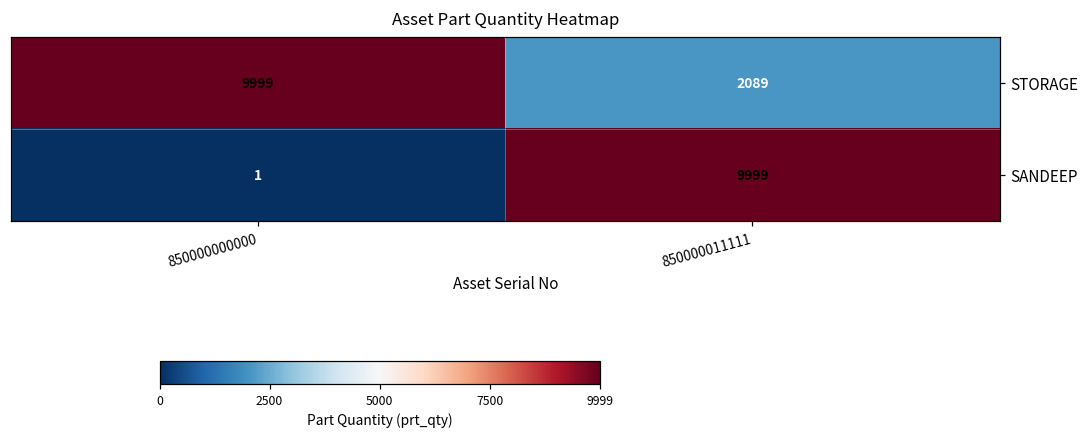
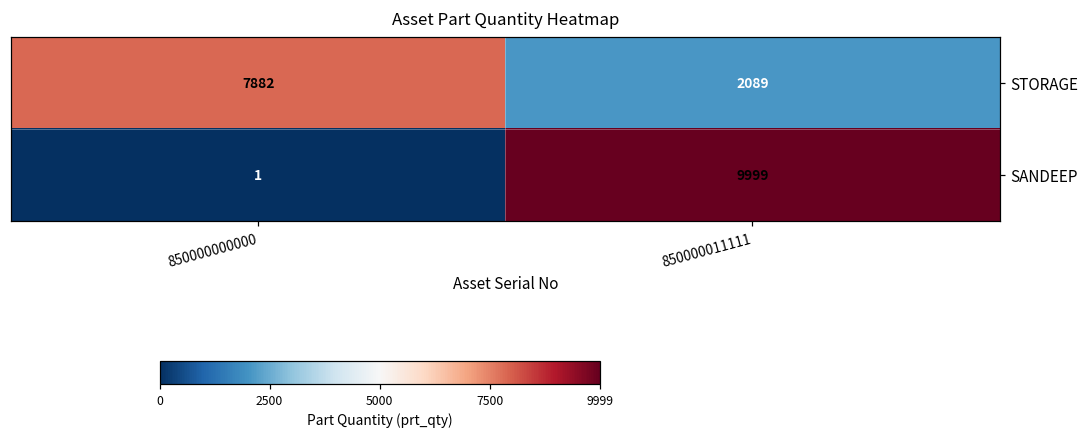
STORAGE, 850000000000: 9999 -> 7882
